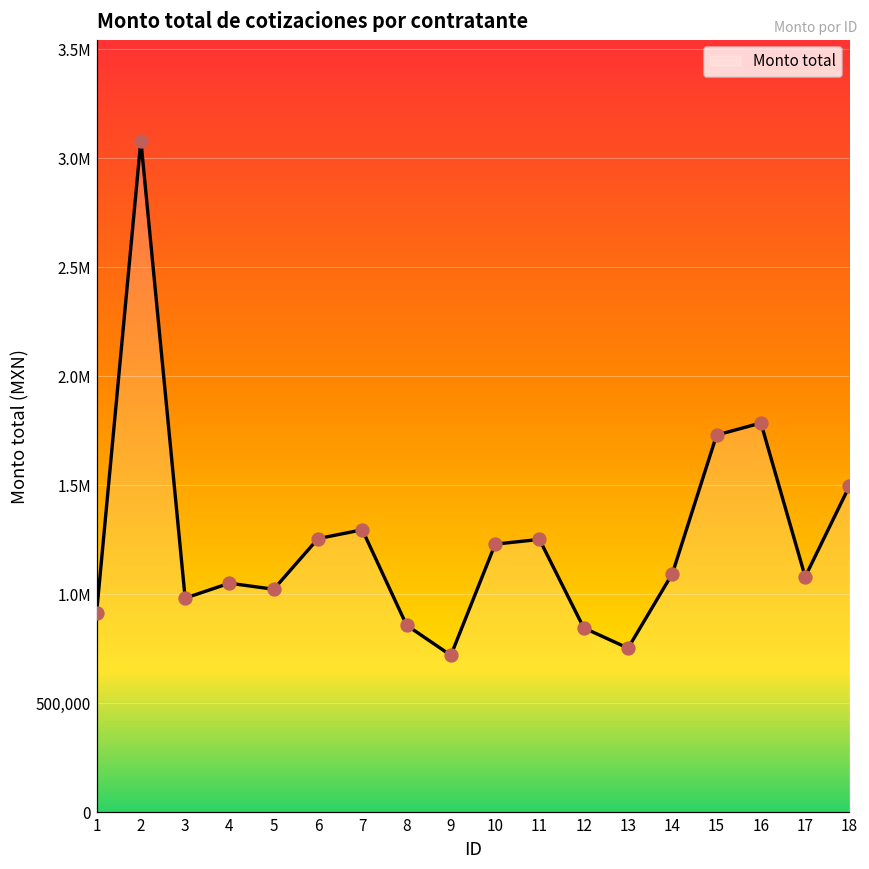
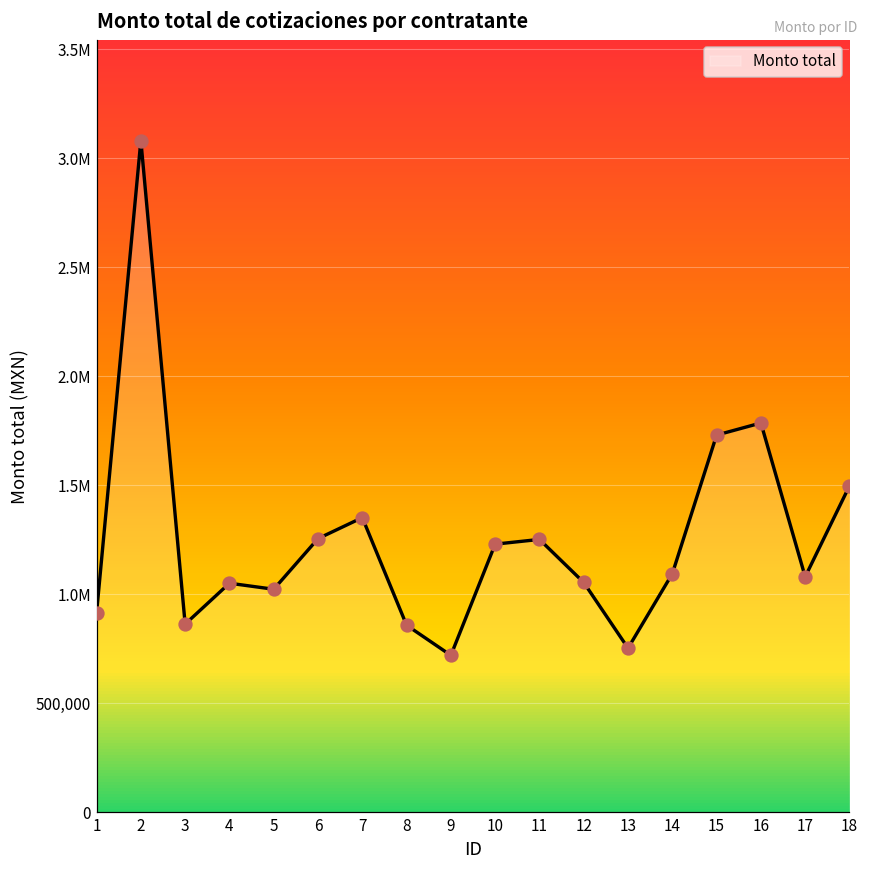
3: 980,000 -> 860,000
7: 1,300,000 -> 1,350,000
12: 850,000 -> 1,050,000
